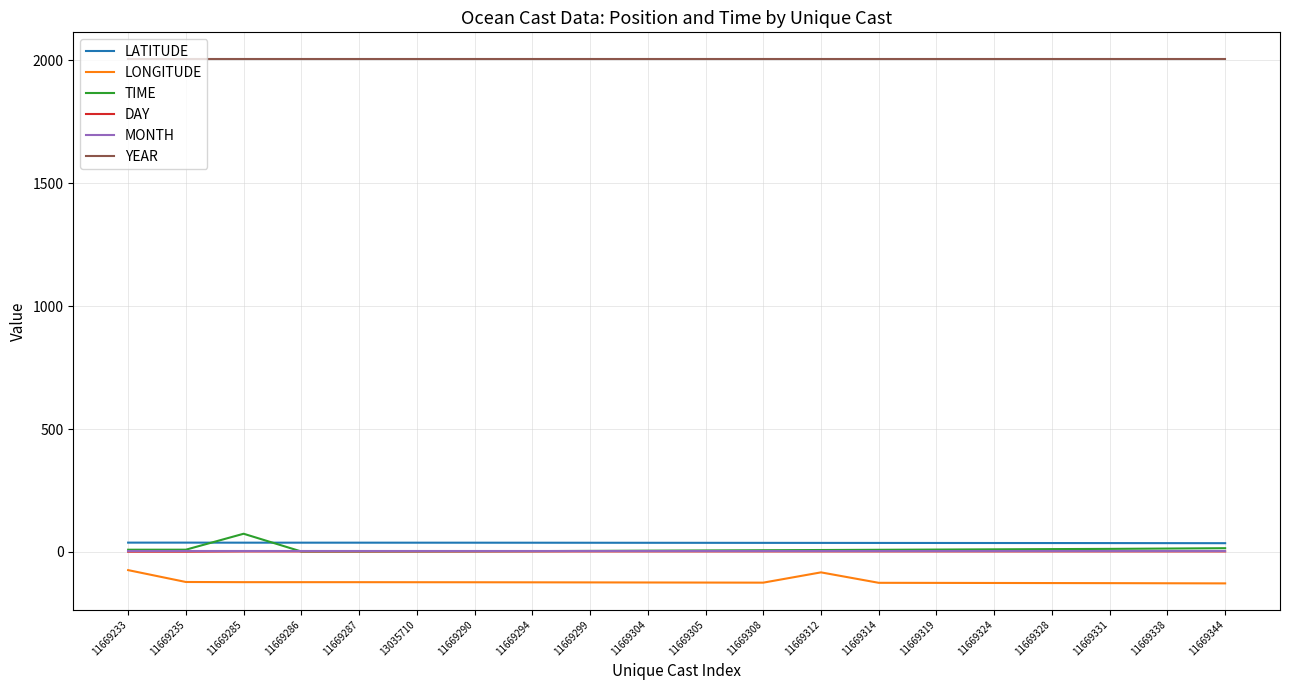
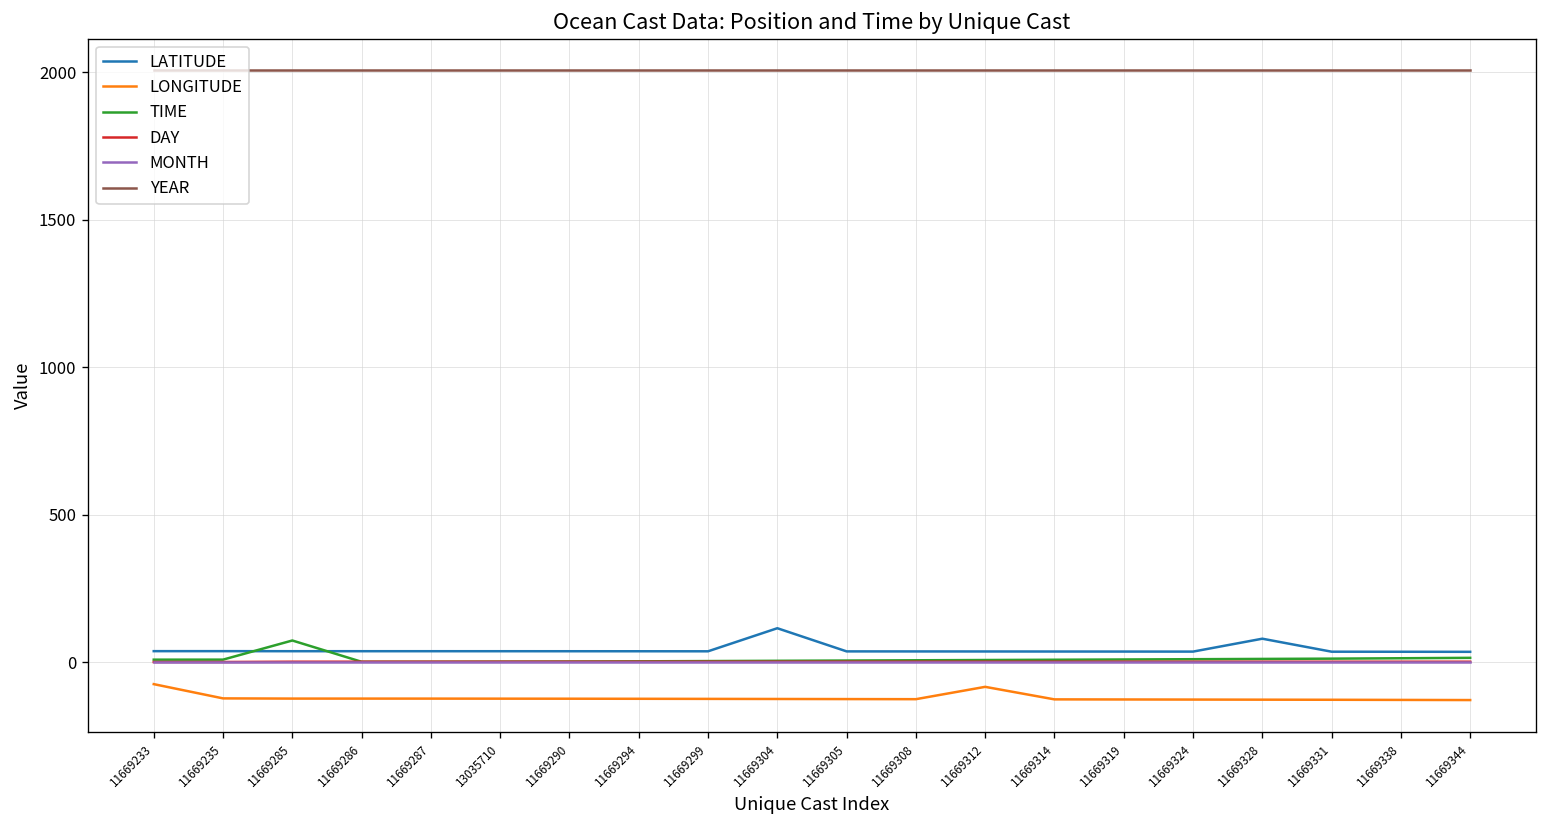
LATITUDE, 11669304: 40 -> 120
LATITUDE, 11669328: 40 -> 80
